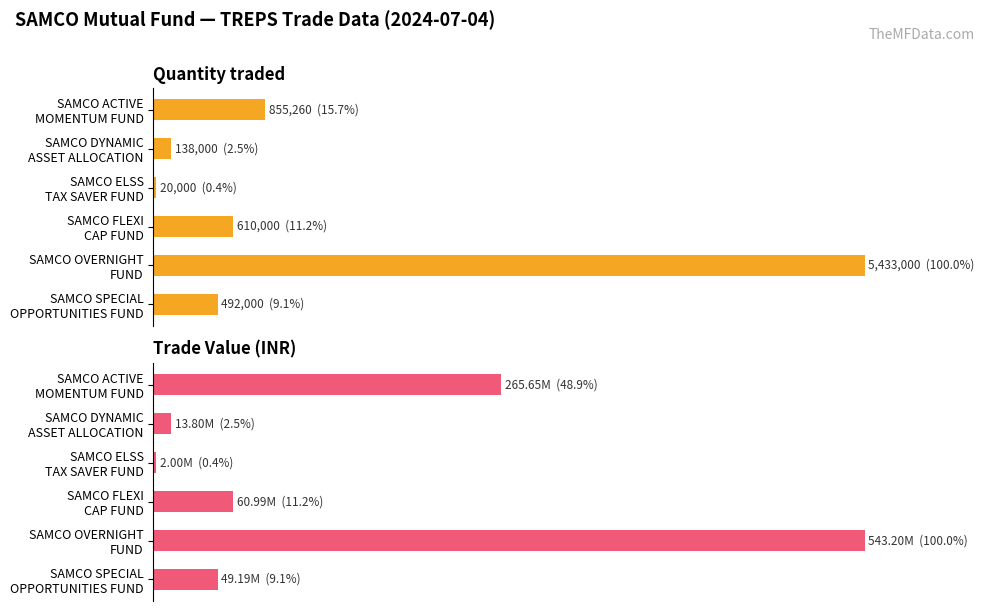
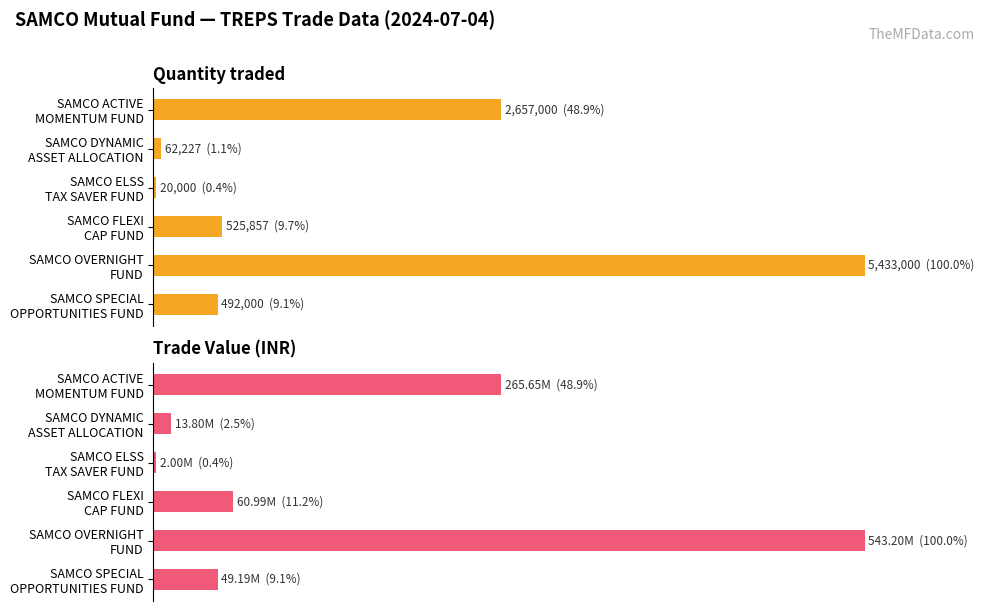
Quantity traded, SAMCO ACTIVE MOMENTUM FUND: 855,260 (15.7%) -> 2,657,000 (48.9%)
Quantity traded, SAMCO DYNAMIC ASSET ALLOCATION: 138,000 (2.5%) -> 62,227 (1.1%)
Quantity traded, SAMCO FLEXI CAP FUND: 610,000 (11.2%) -> 525,857 (9.7%)
